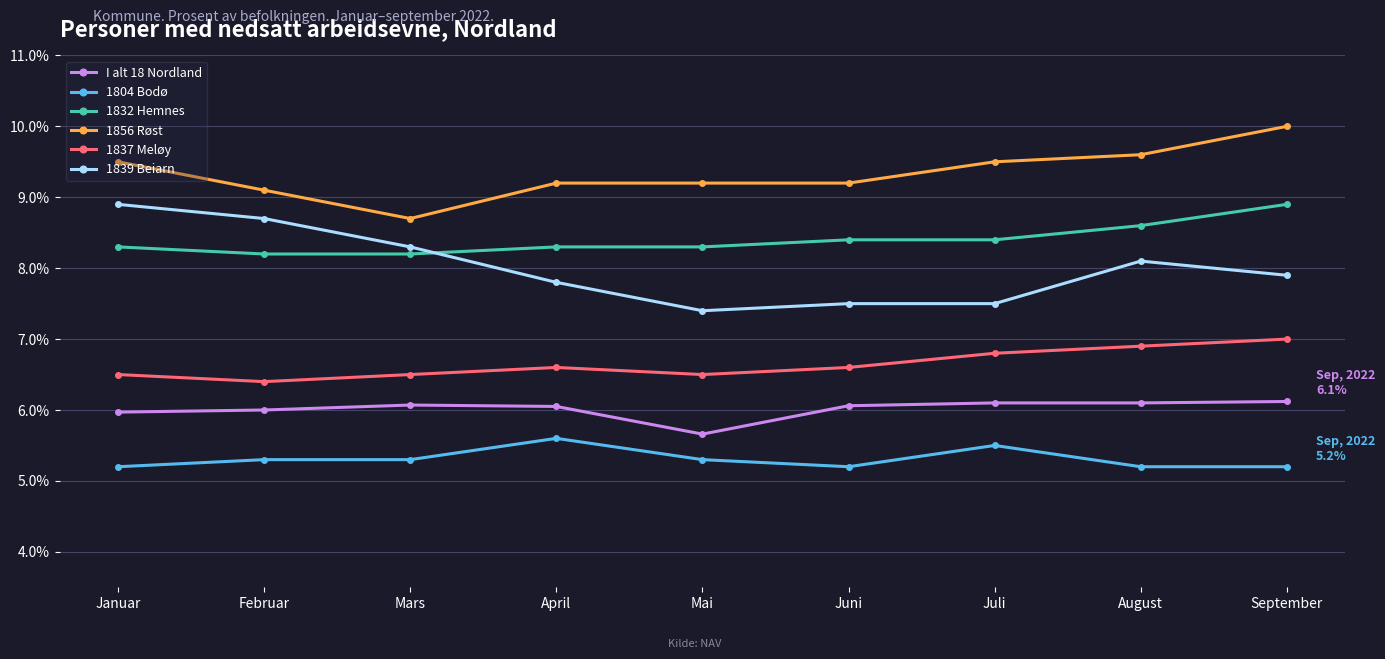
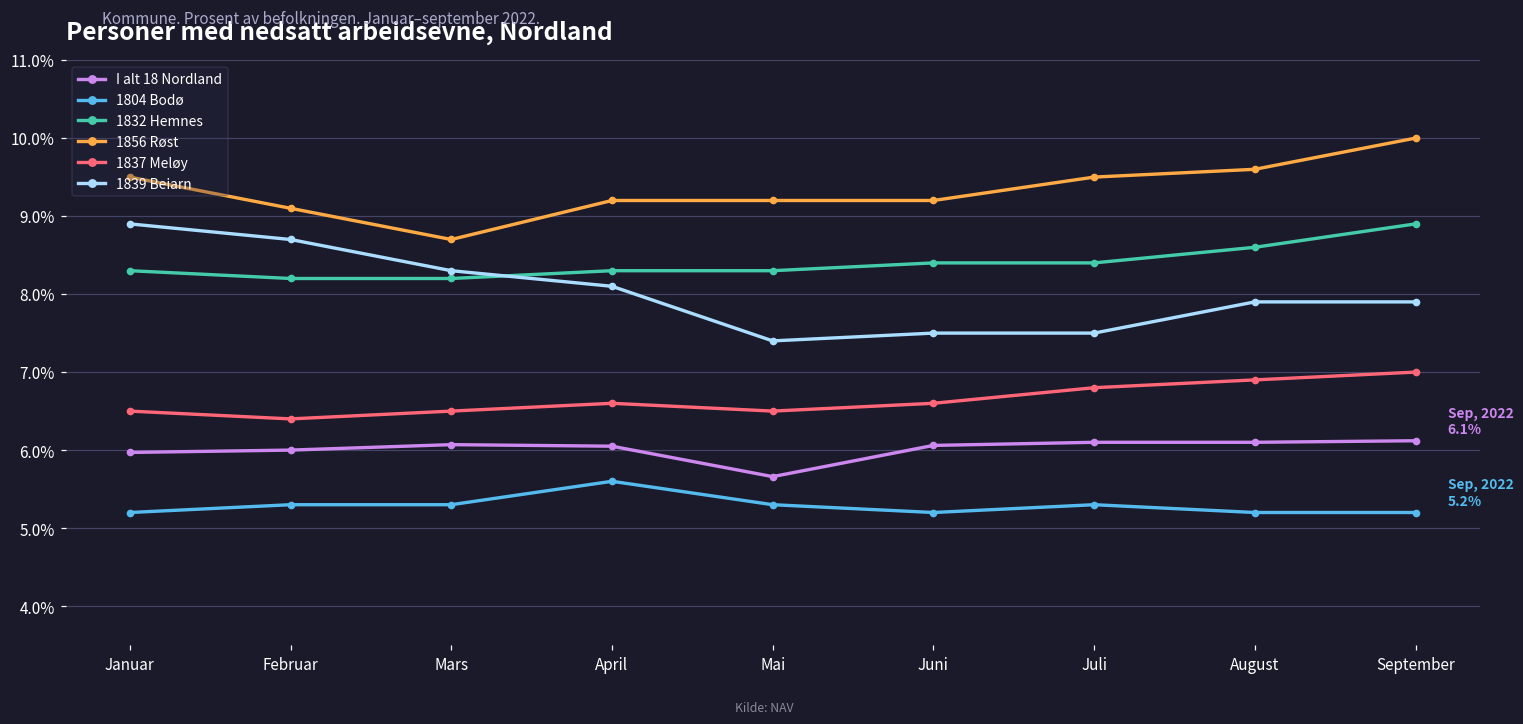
1839 Beiarn, April: 7.8% -> 8.1%
1804 Bodø, Juli: 5.5% -> 5.3%
1839 Beiarn, August: 8.1% -> 7.9%
